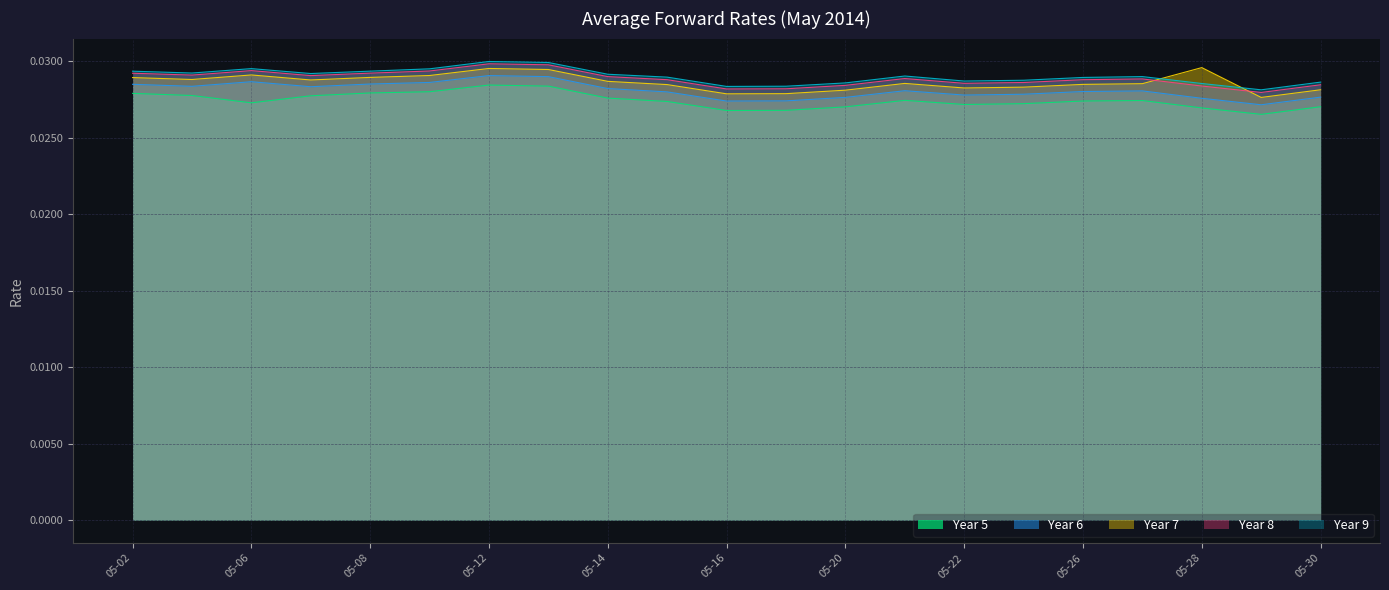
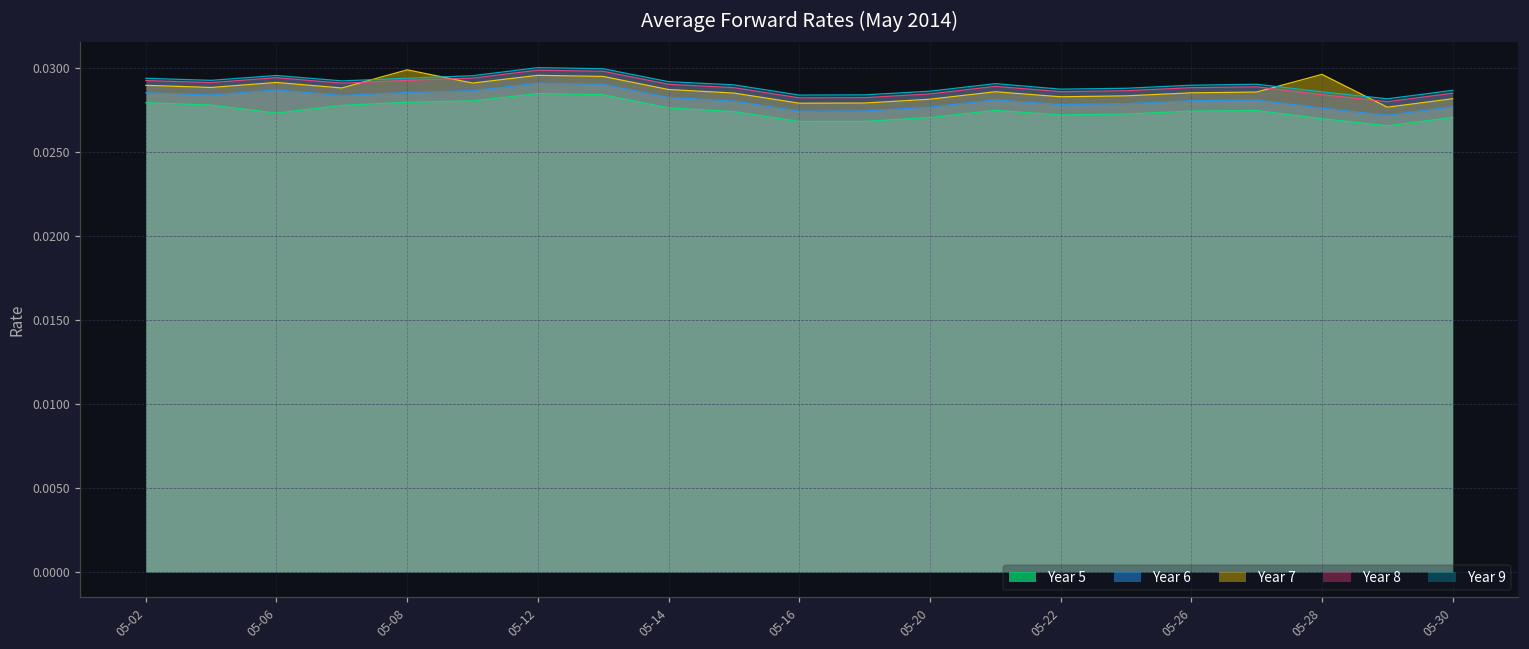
Year 7, 05-08: 0.0290 -> 0.0299
